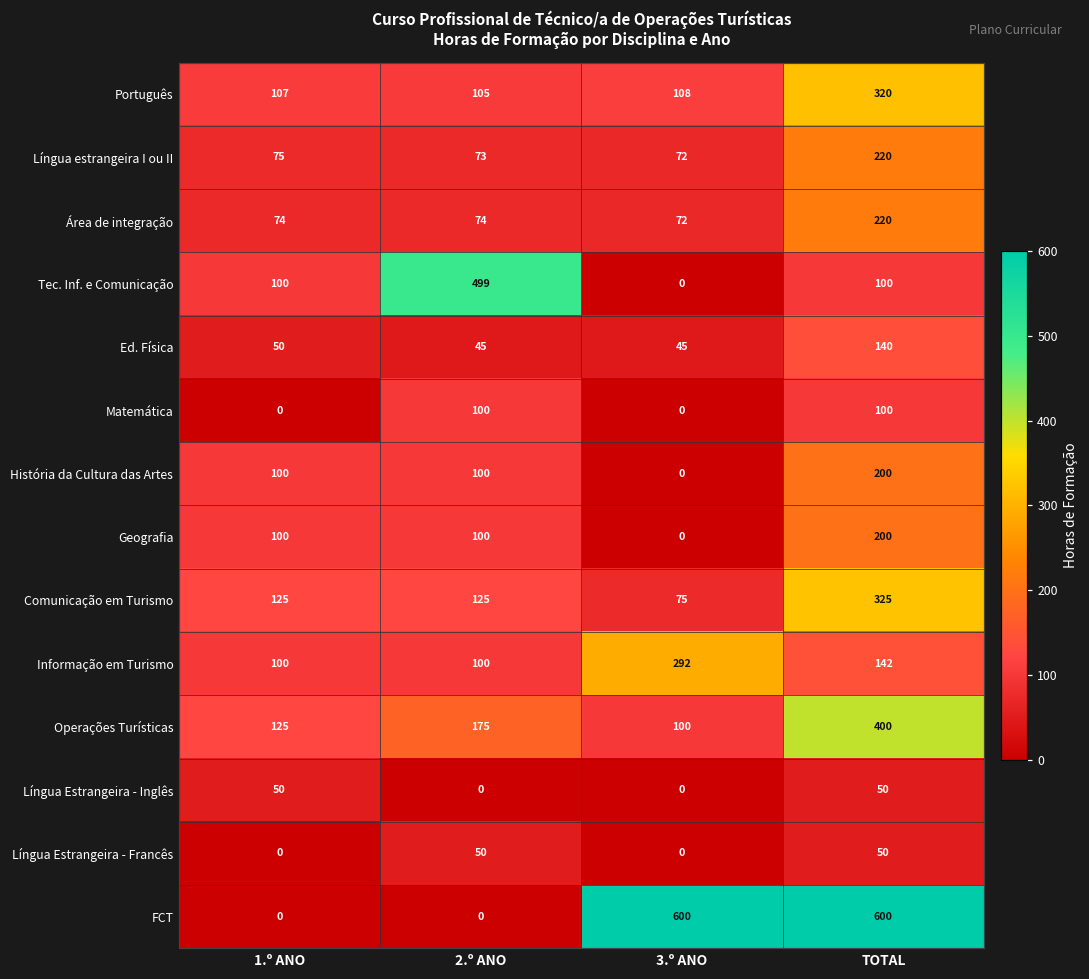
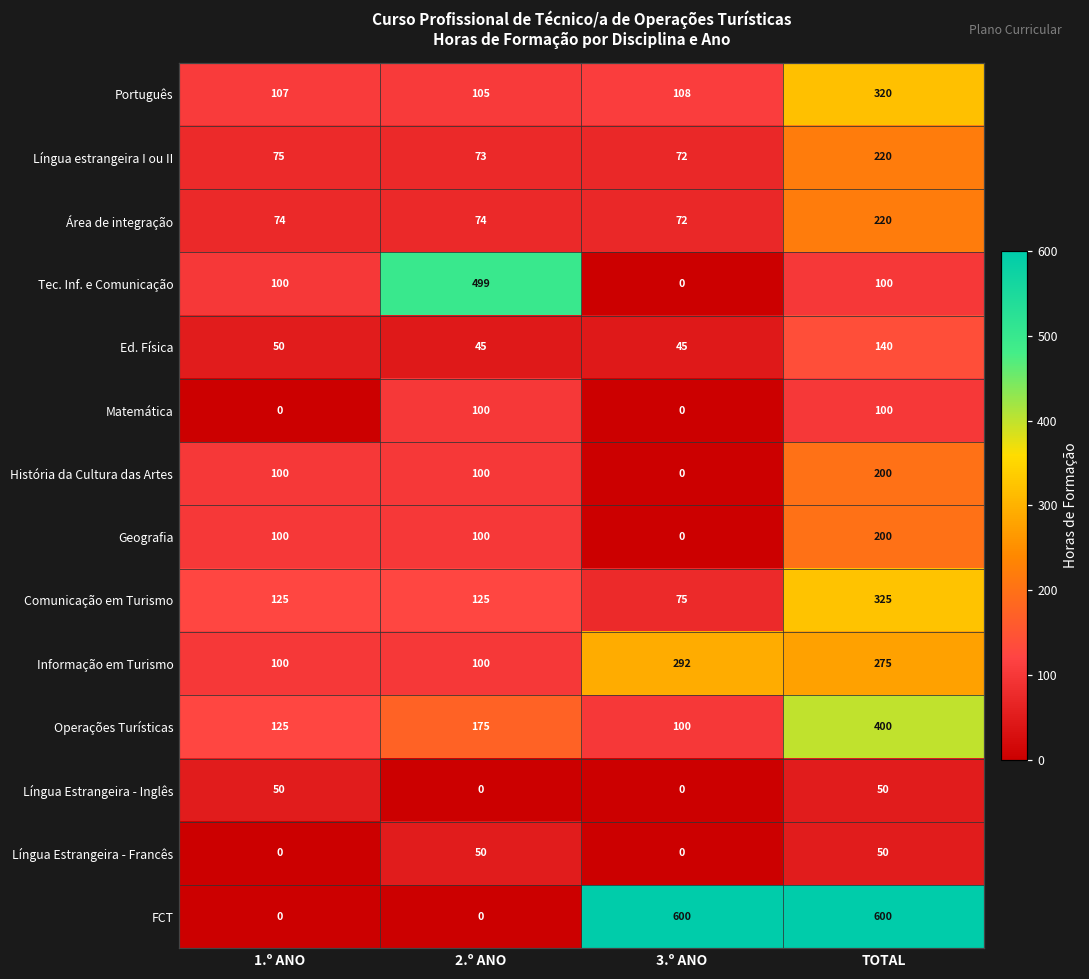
Informação em Turismo, TOTAL: 142 -> 275
